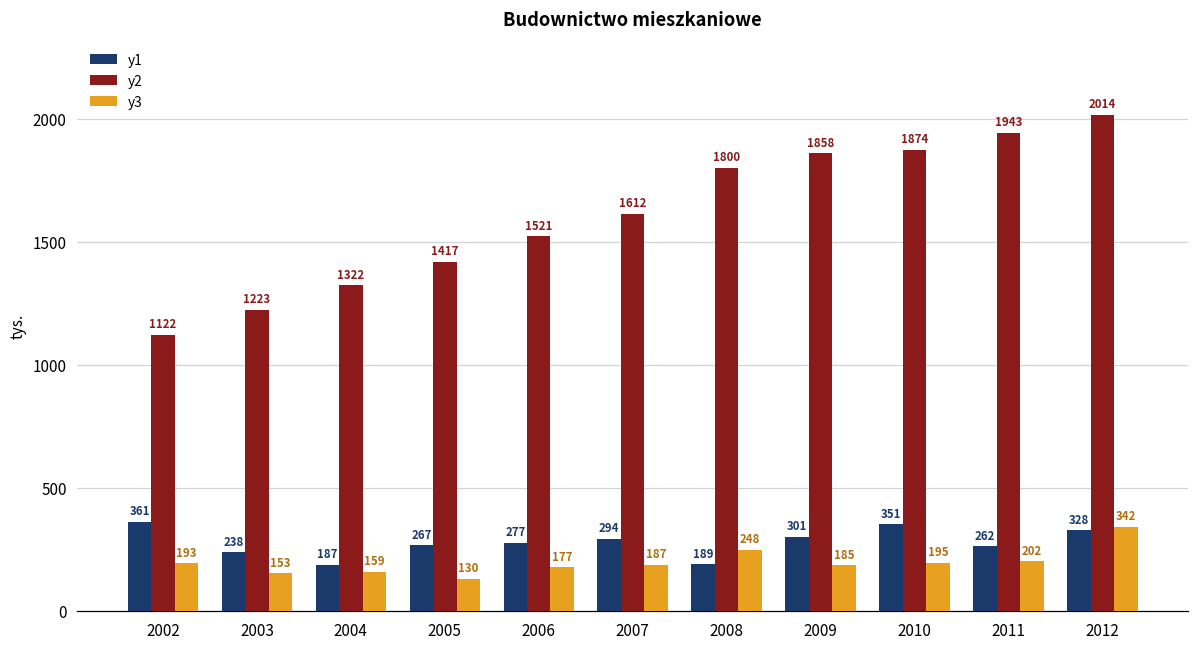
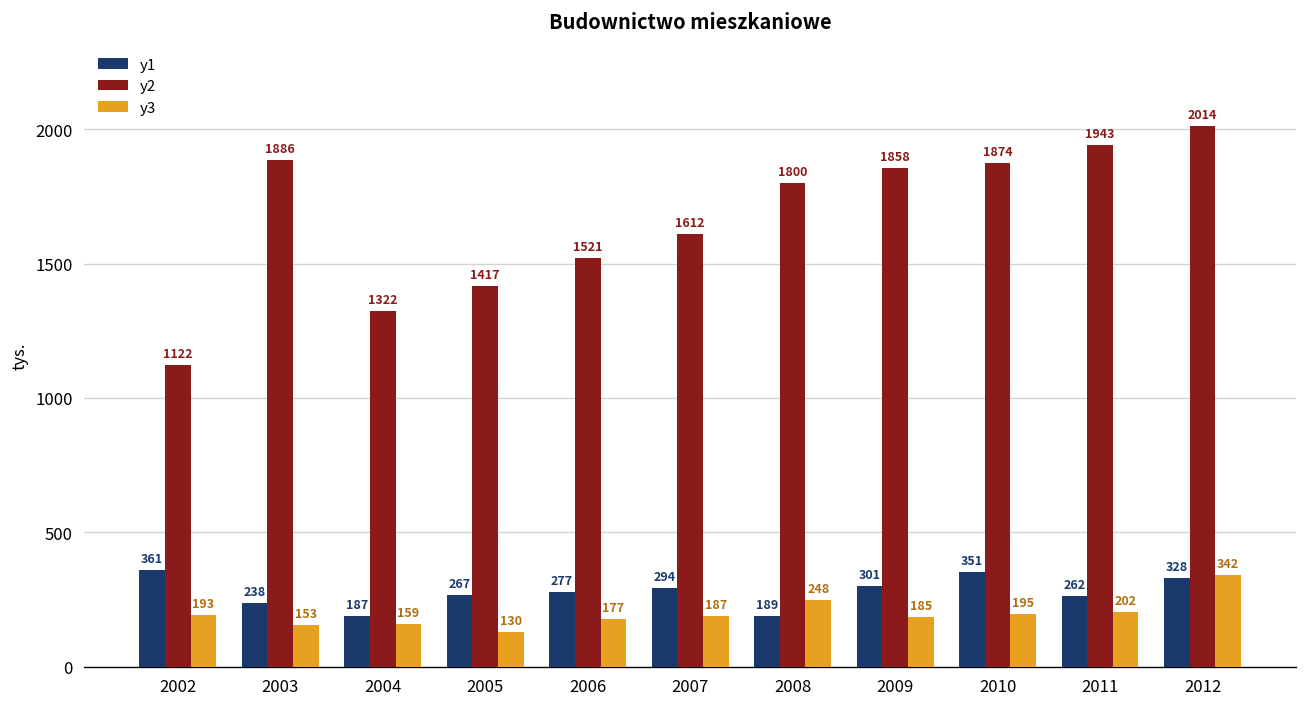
y2, 2003: 1223 -> 1886
